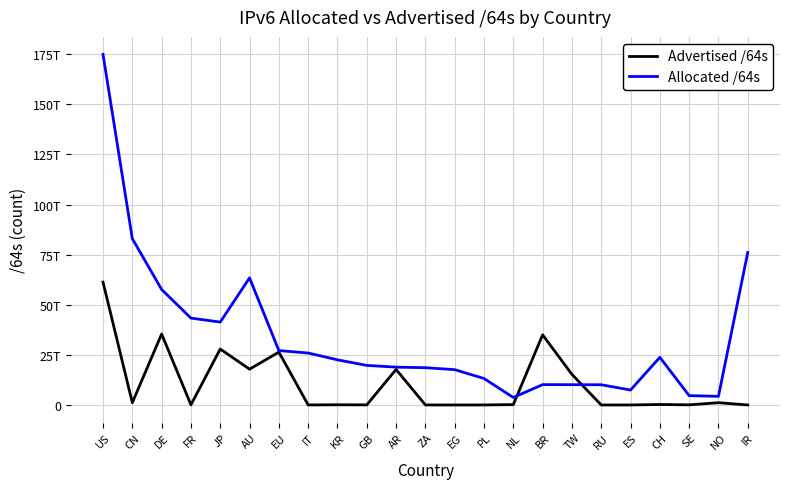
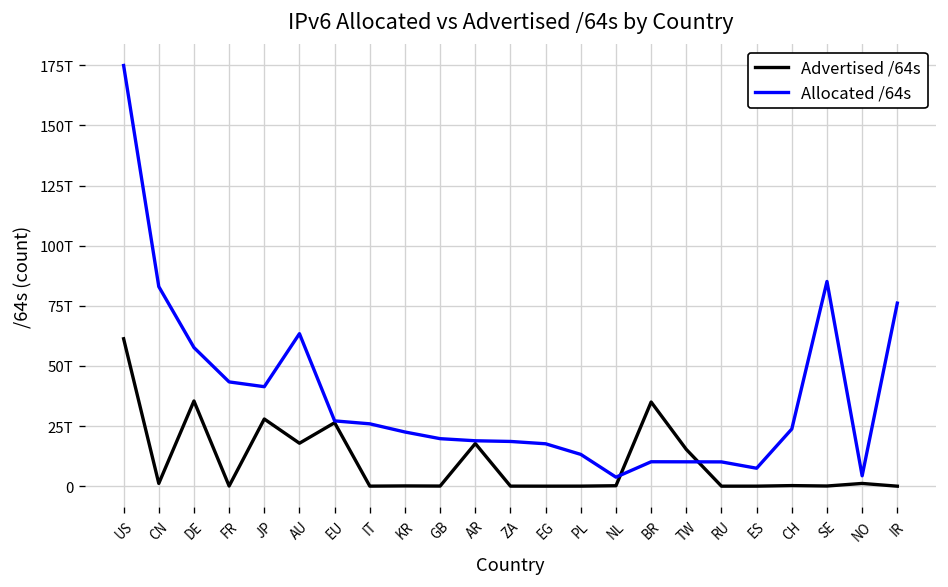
Allocated /64s, SE: 5T -> 85T
